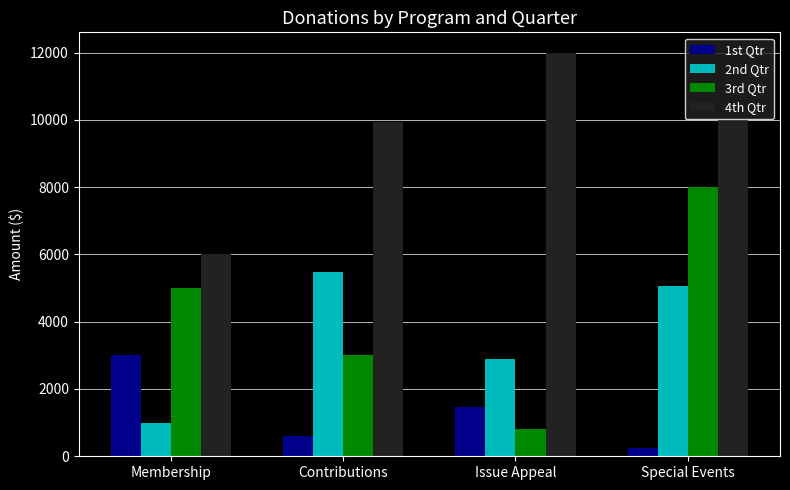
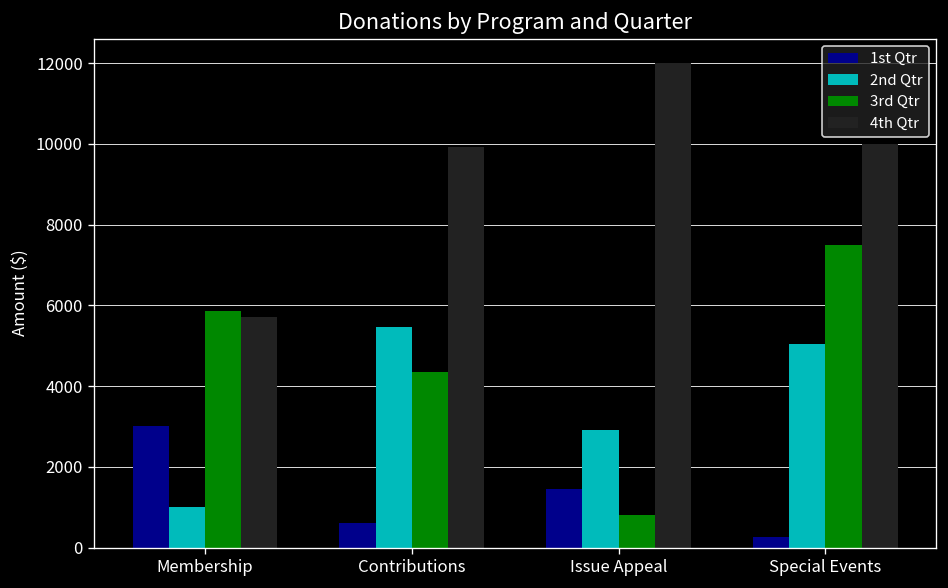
3rd Qtr, Membership: 5000 -> 5900
4th Qtr, Membership: 6000 -> 5700
3rd Qtr, Contributions: 3000 -> 4400
3rd Qtr, Special Events: 8000 -> 7500
